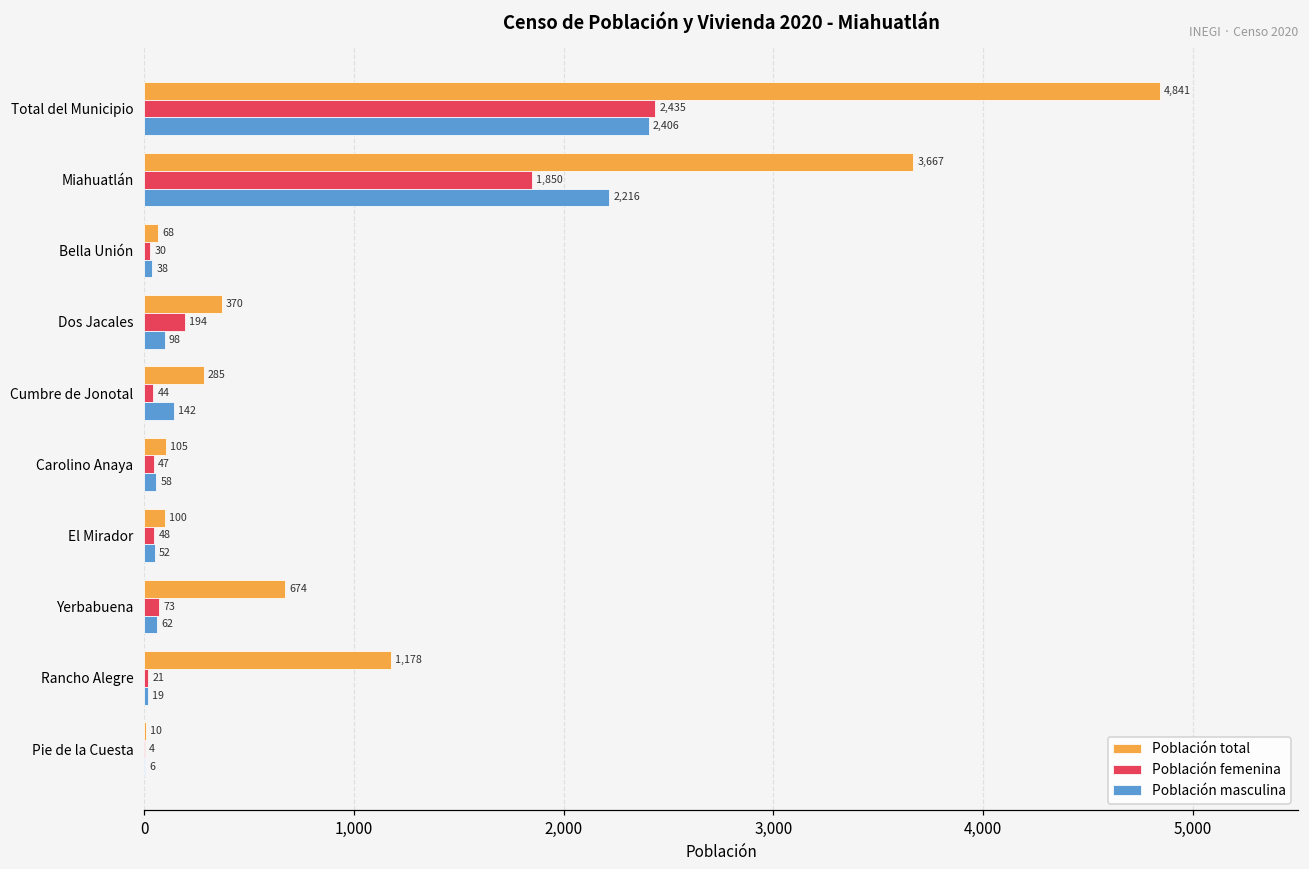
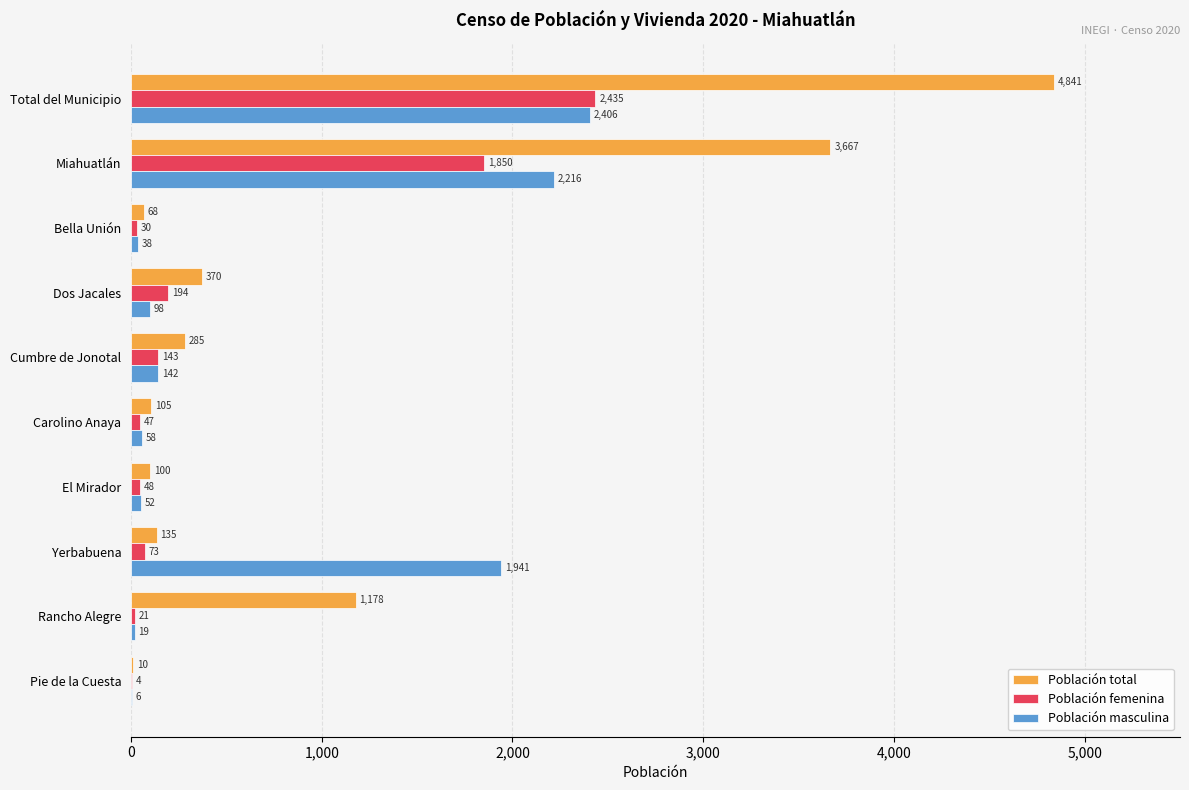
Población femenina, Cumbre de Jonotal: 44 -> 143
Población total, Yerbabuena: 674 -> 135
Población masculina, Yerbabuena: 62 -> 1,941
